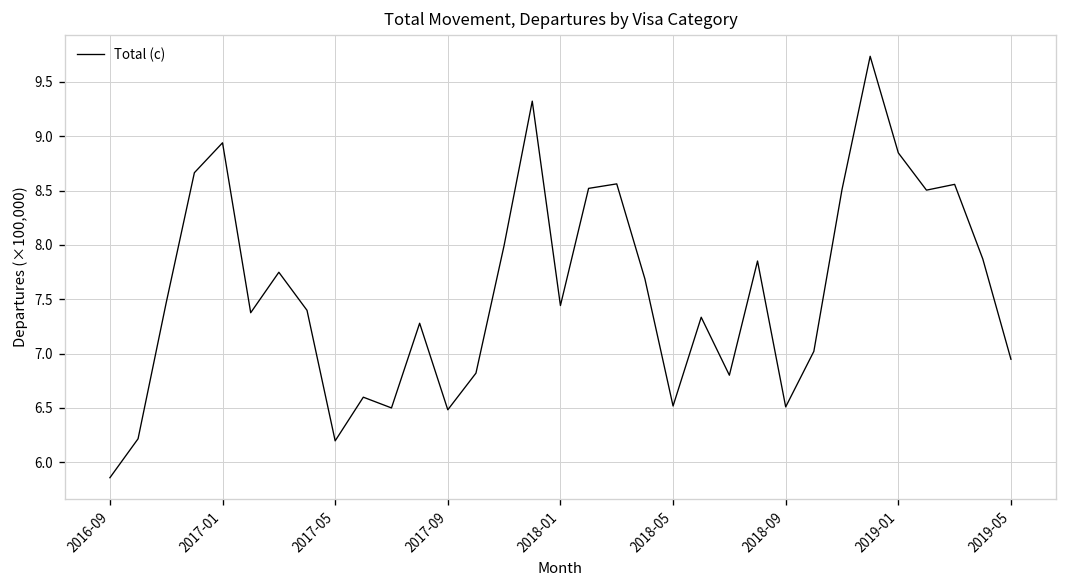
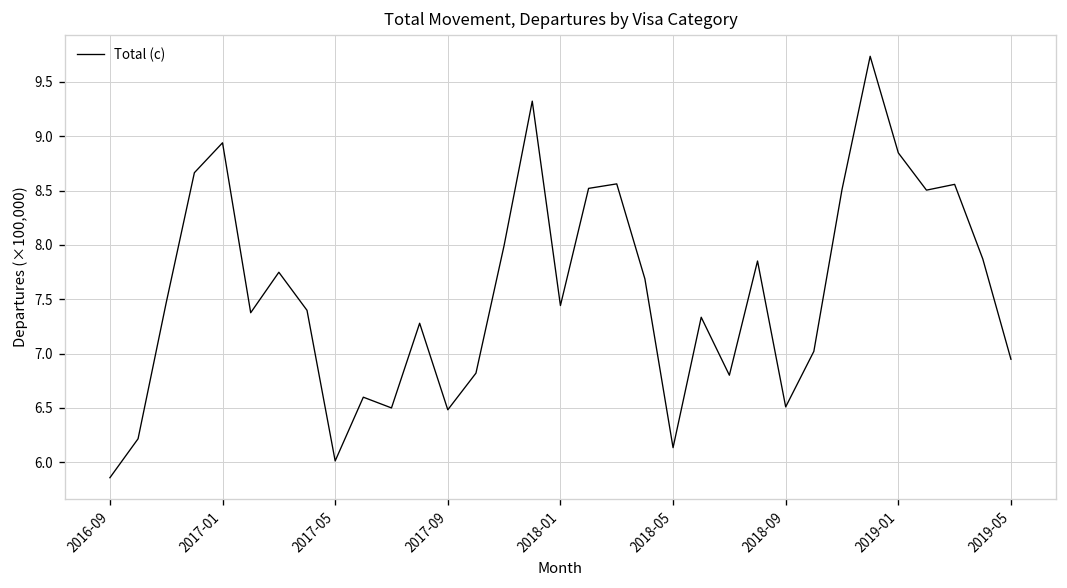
2017-05: 6.2 -> 6.0
2018-05: 6.5 -> 6.1
